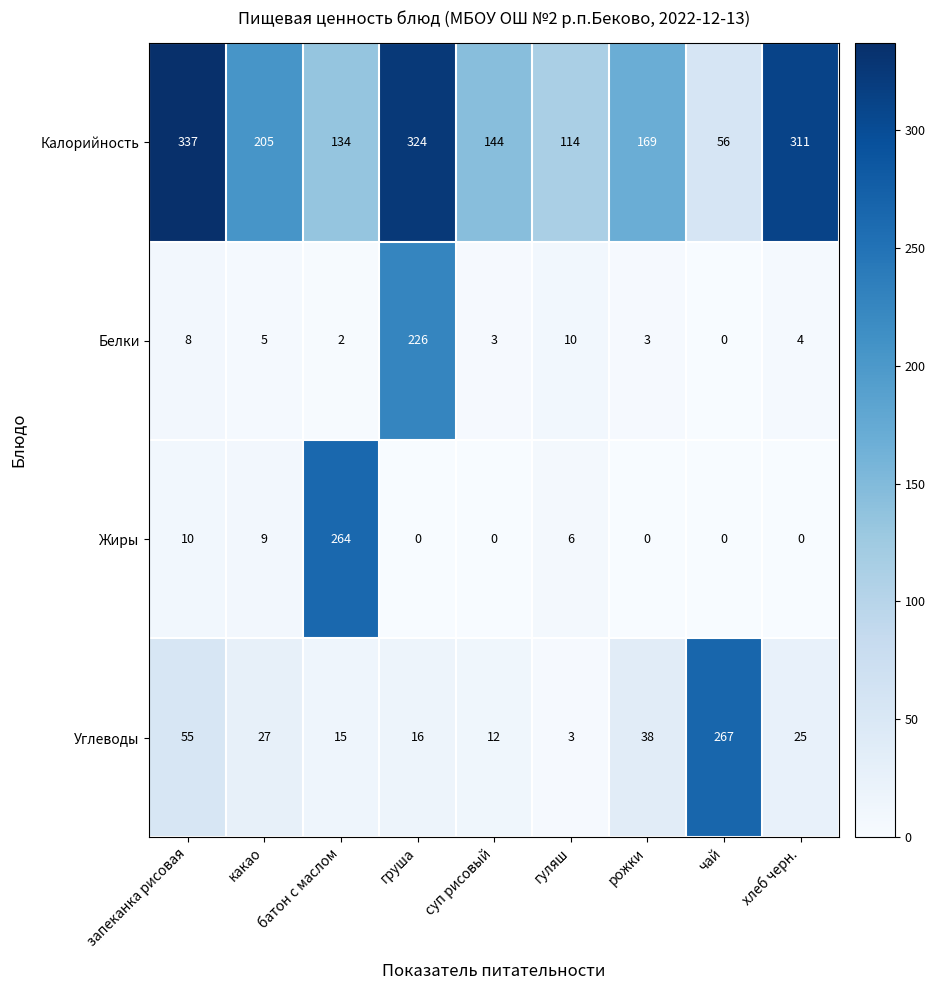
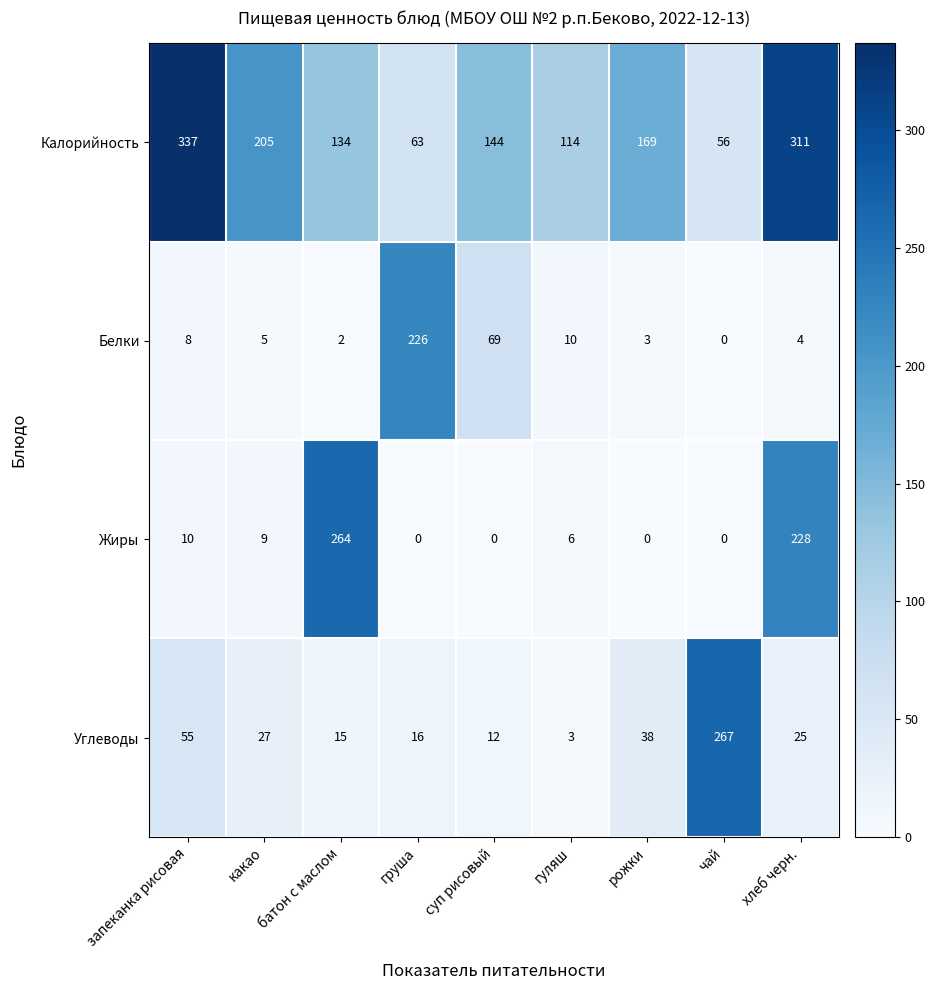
Калорийность, груша: 324 -> 63
Белки, суп рисовый: 3 -> 69
Жиры, хлеб черн.: 0 -> 228
